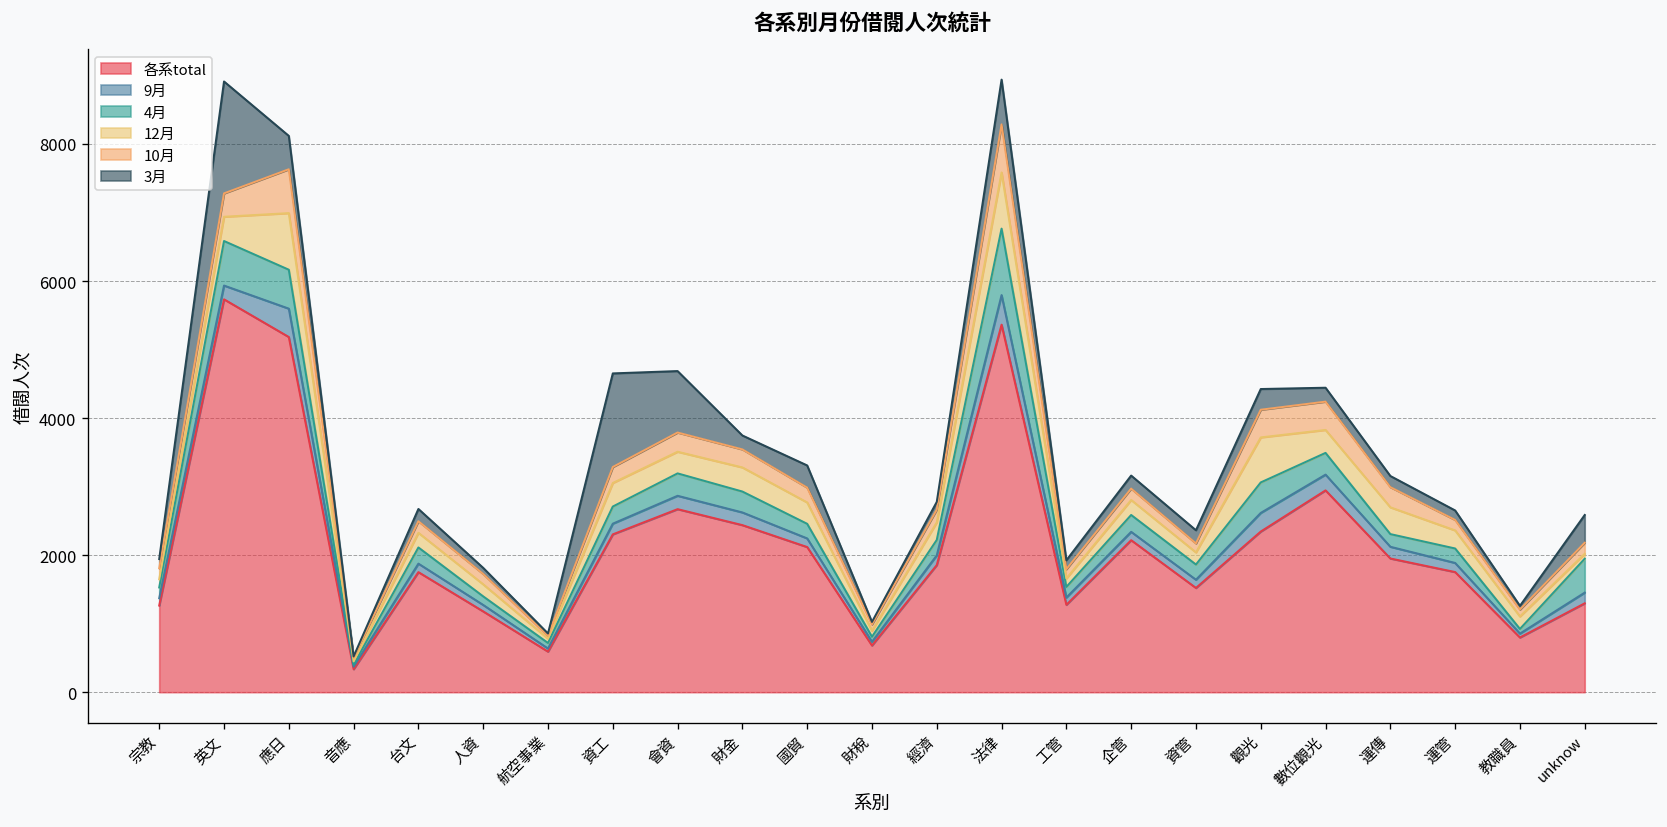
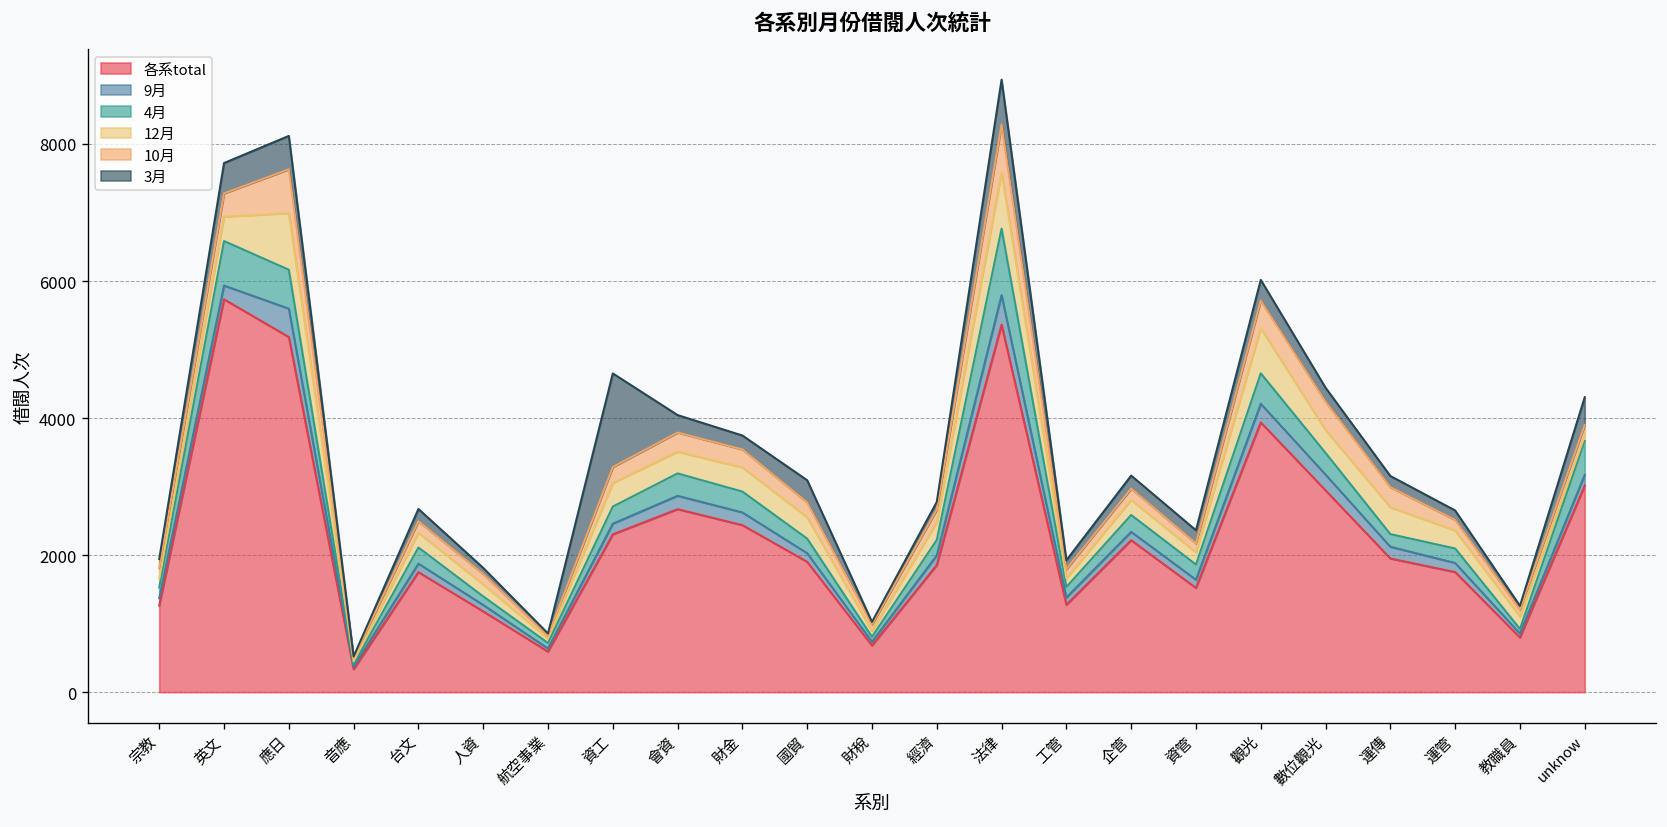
3月, 英文: 1600 -> 400
3月, 會資: 900 -> 300
各系total, 國貿: 2100 -> 1900
各系total, 觀光: 2300 -> 3900
各系total, unknow: 1300 -> 3000
